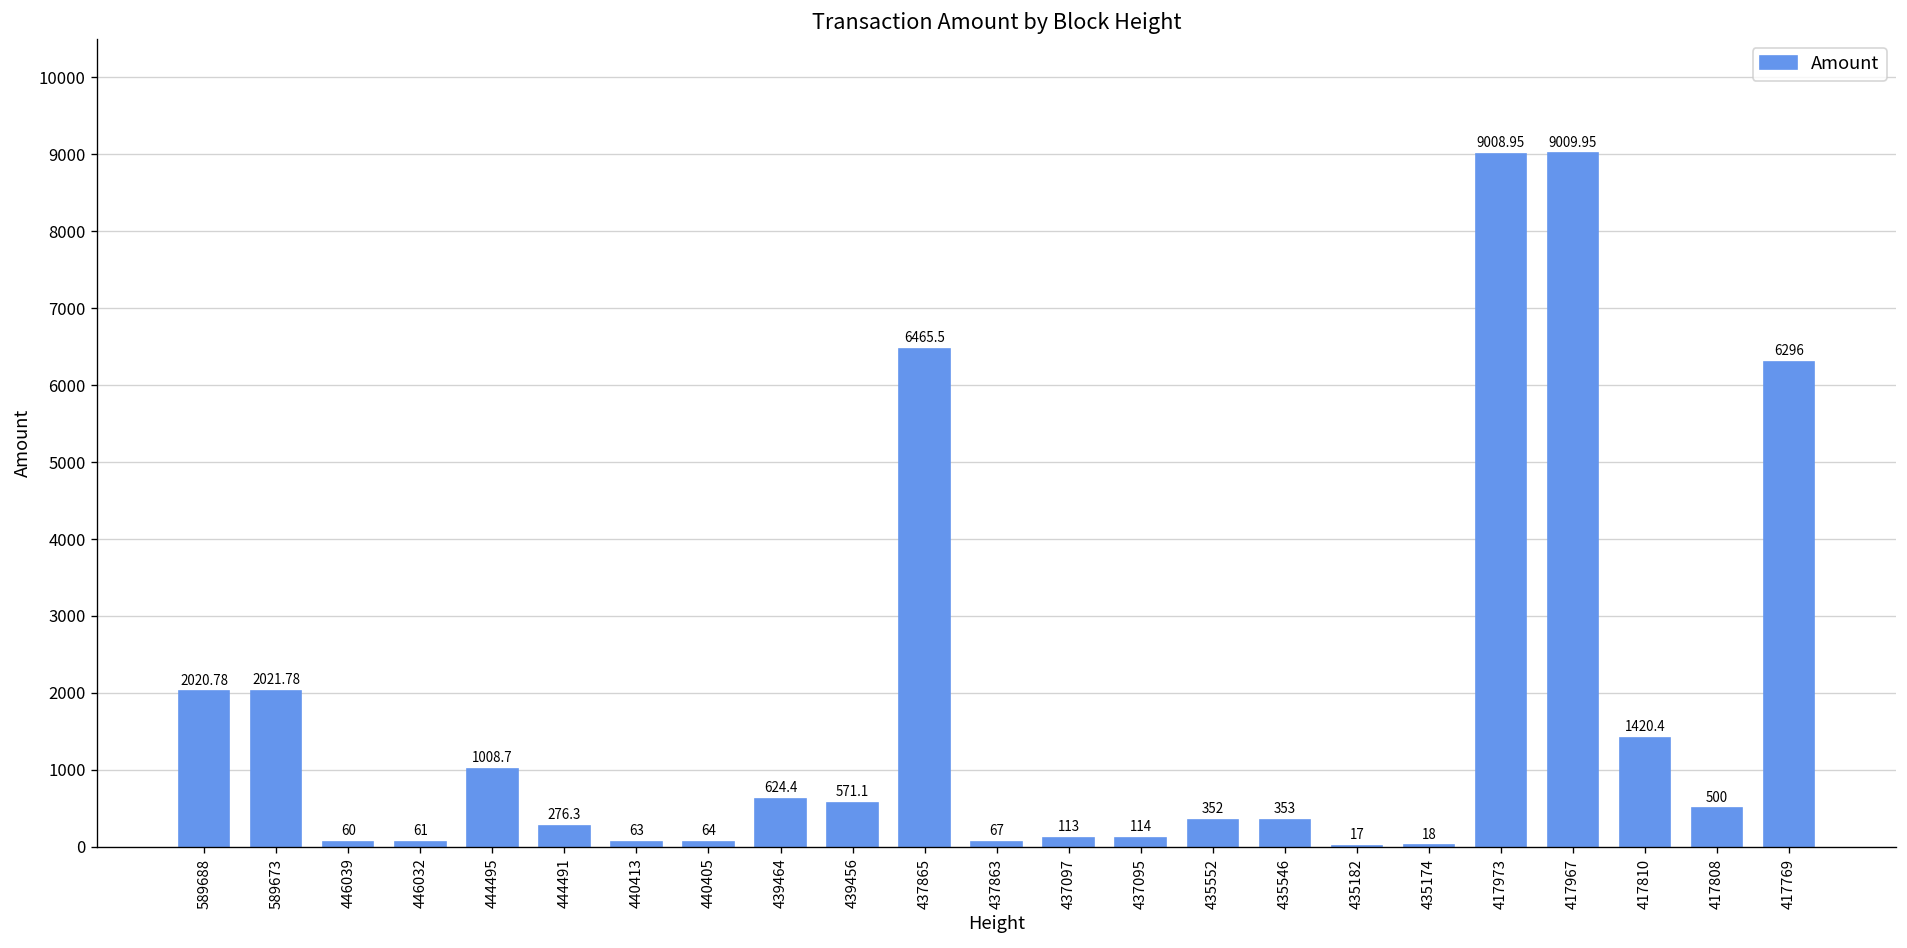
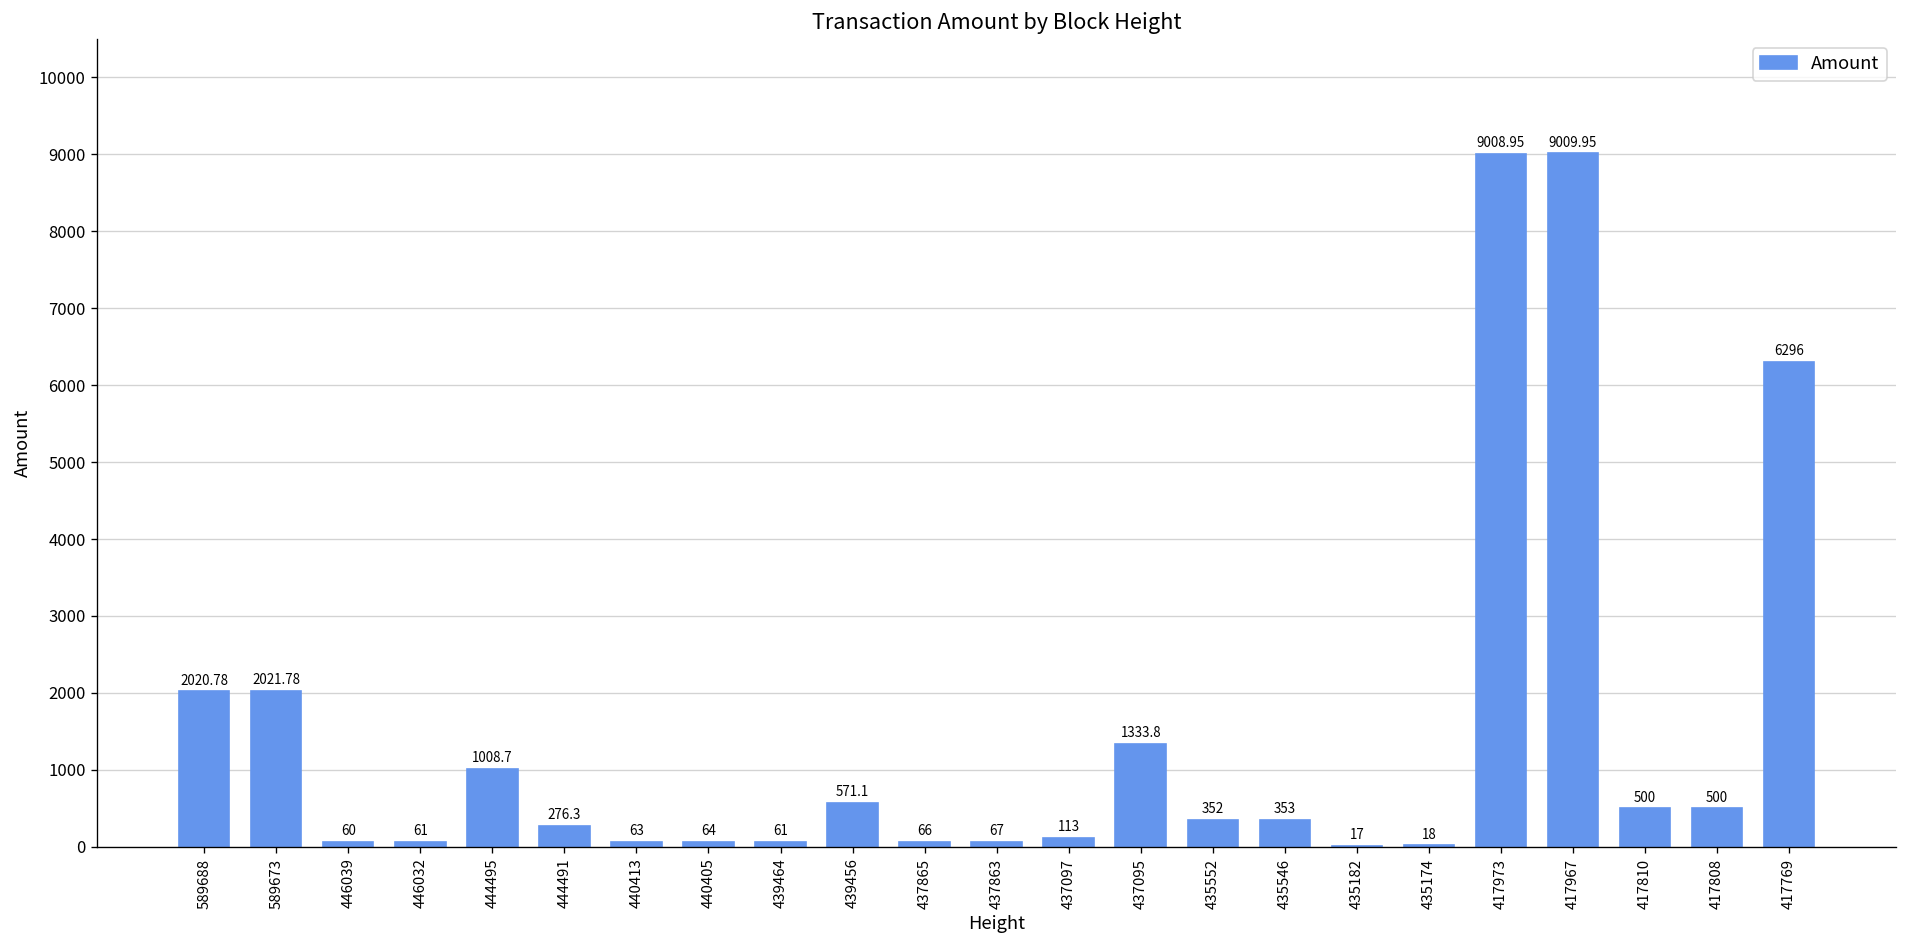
439464: 624.4 -> 61
437865: 6465.5 -> 66
437095: 114 -> 1333.8
417810: 1420.4 -> 500
